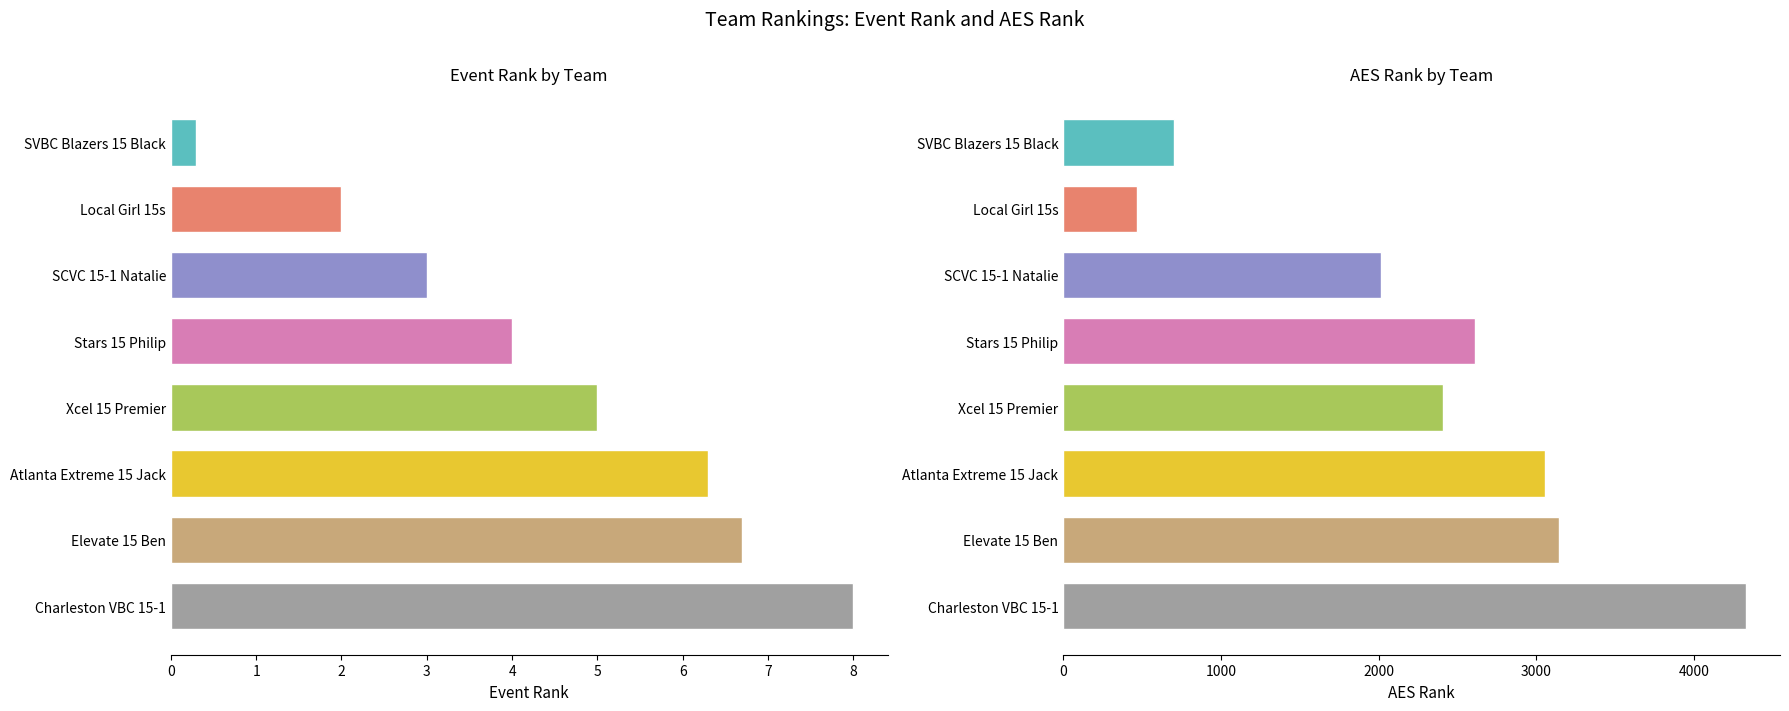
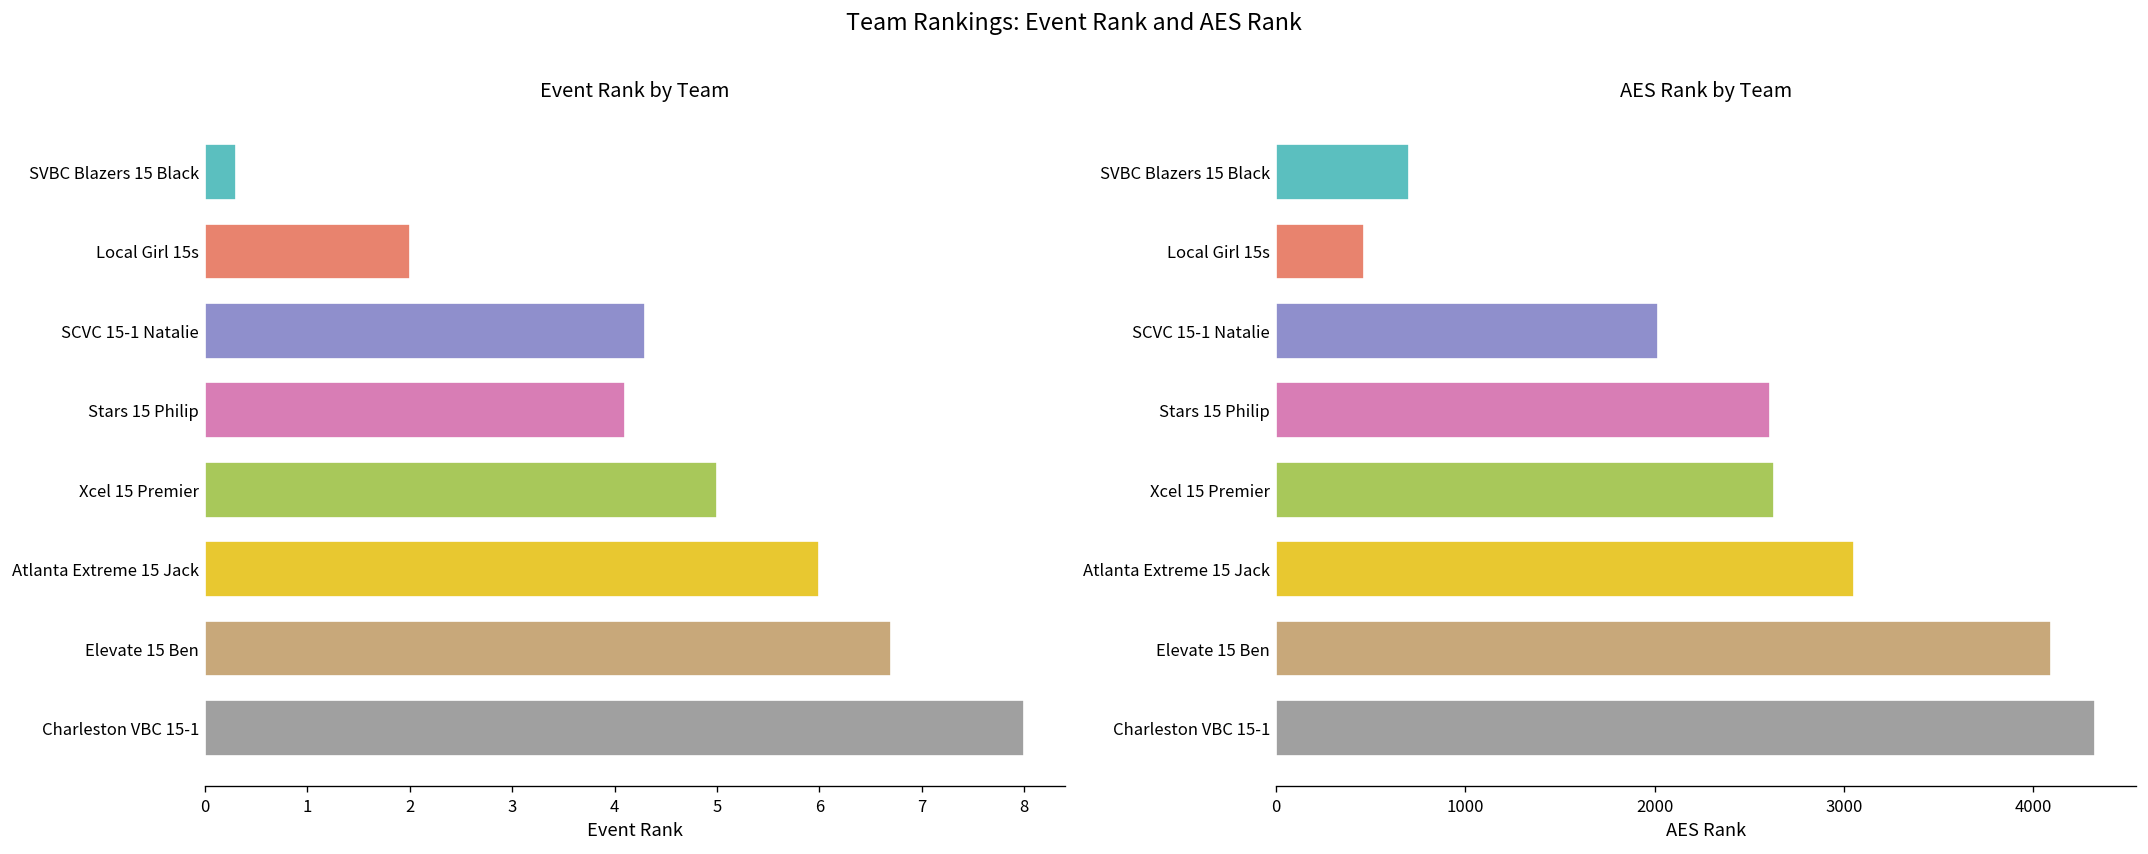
Event Rank by Team, SCVC 15-1 Natalie: 3.0 -> 4.3
Event Rank by Team, Stars 15 Philip: 4.0 -> 4.1
Event Rank by Team, Atlanta Extreme 15 Jack: 6.3 -> 6.0
AES Rank by Team, Xcel 15 Premier: 2410 -> 2630
AES Rank by Team, Elevate 15 Ben: 3150 -> 4090
